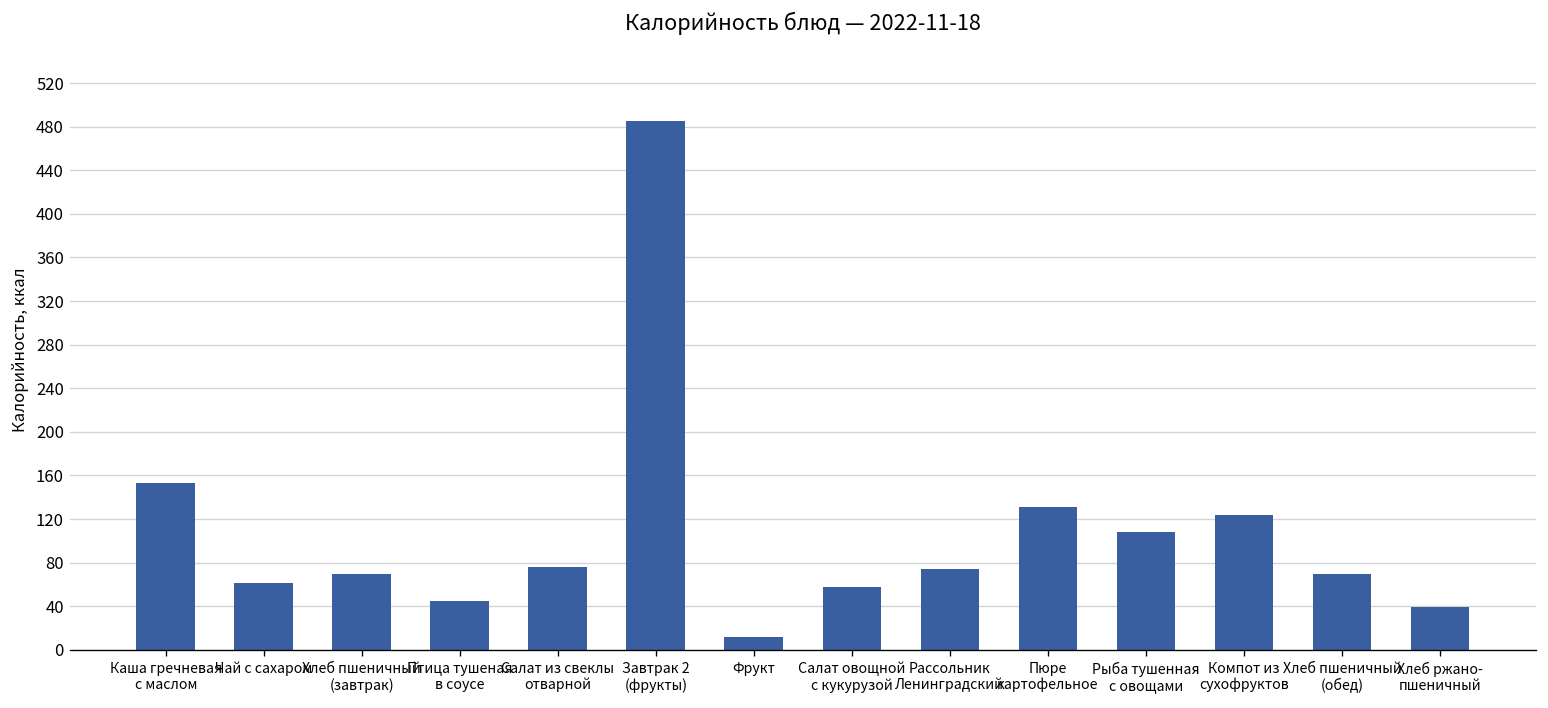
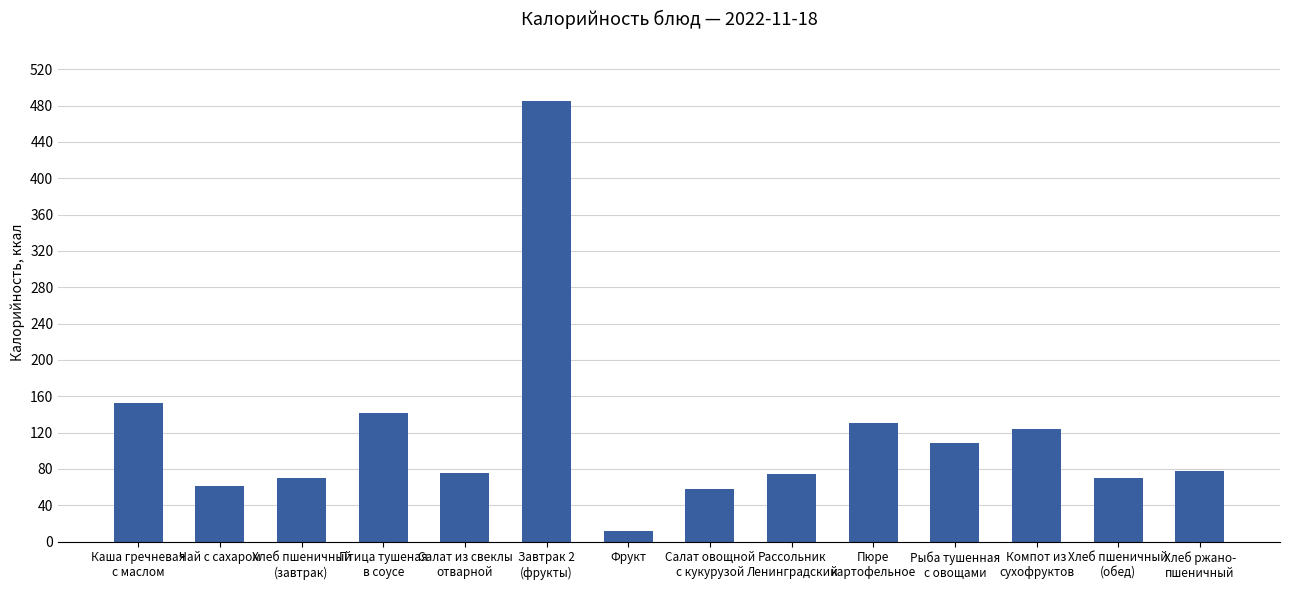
Птица тушеная в соусе: 50 -> 140
Хлеб ржано- пшеничный: 40 -> 80
